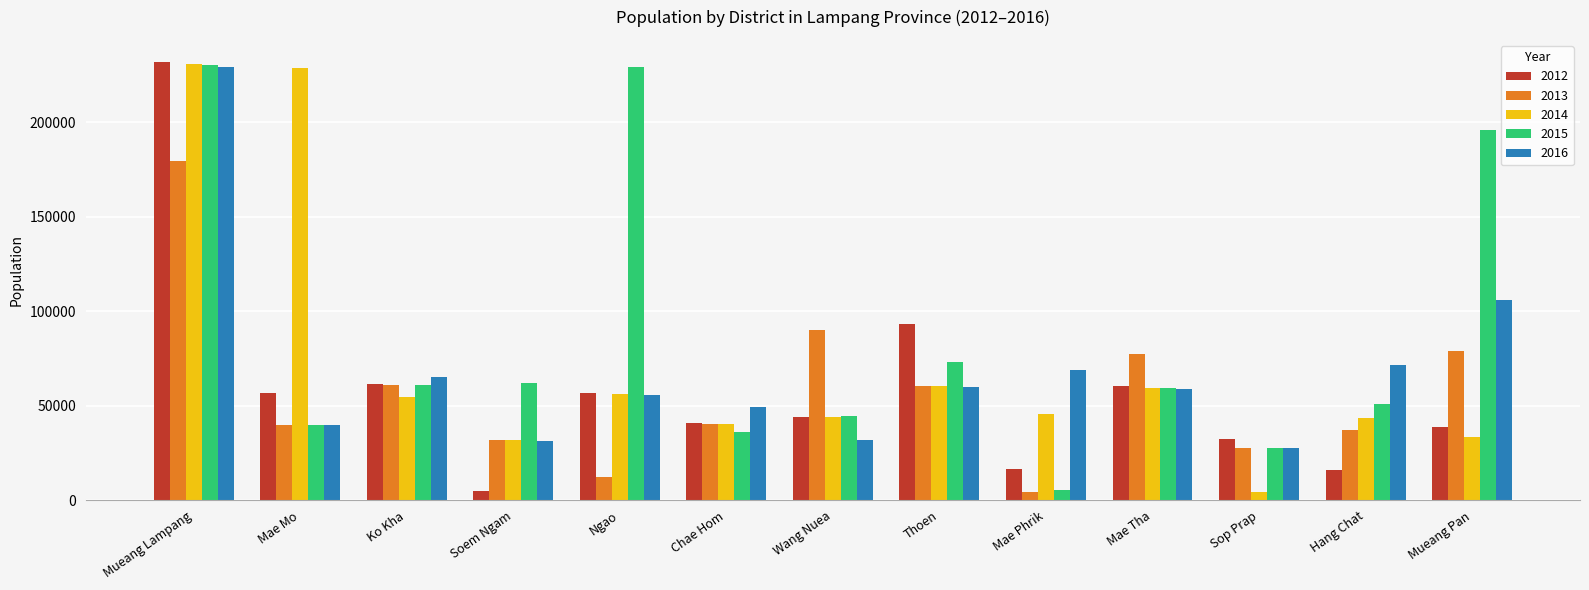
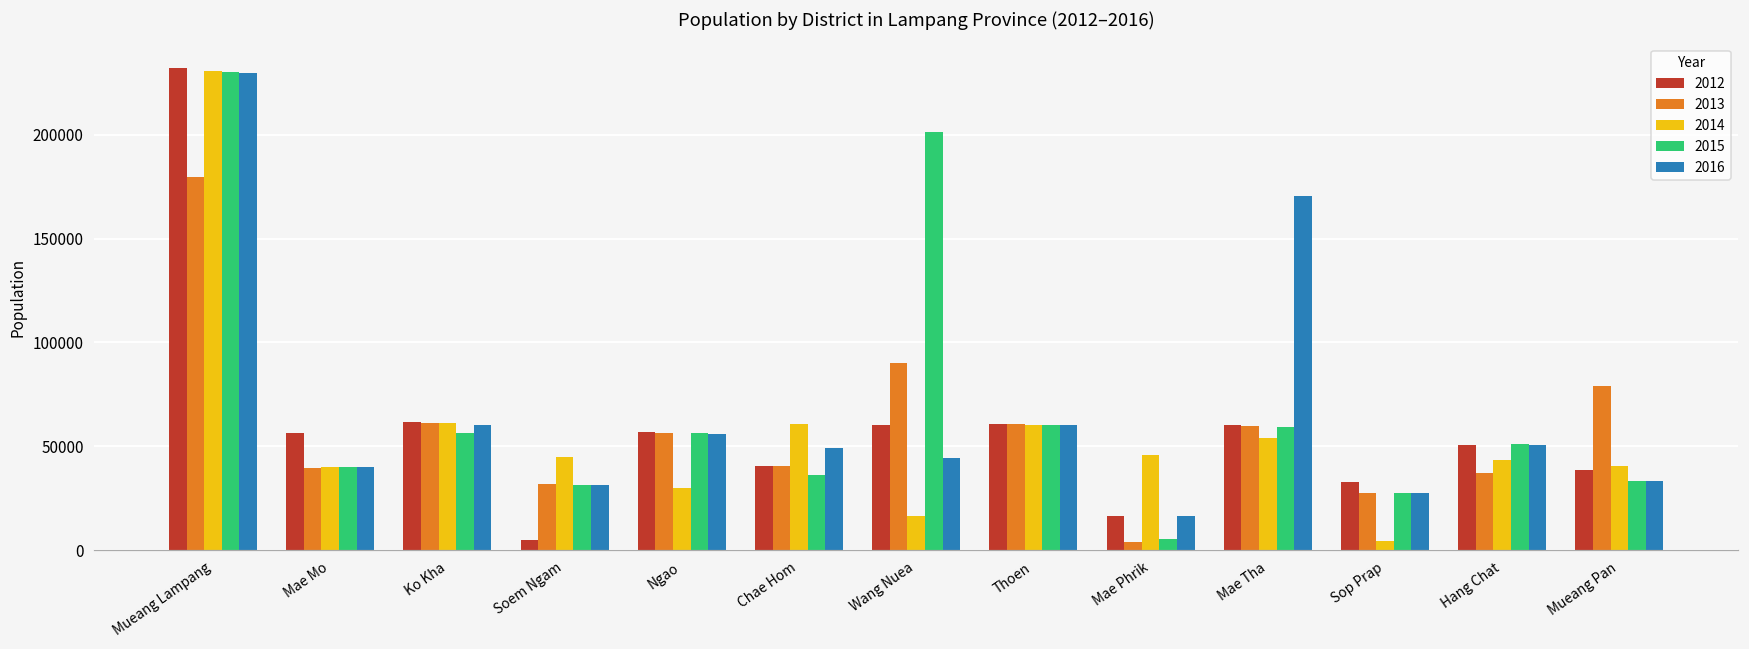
2014, Mae Mo: 229000 -> 40000
2014, Ko Kha: 54000 -> 61000
2015, Ko Kha: 61000 -> 57000
2016, Ko Kha: 65000 -> 61000
2014, Soem Ngam: 32000 -> 45000
2015, Soem Ngam: 62000 -> 32000
2013, Ngao: 12000 -> 57000
2014, Ngao: 56000 -> 30000
2015, Ngao: 229000 -> 56000
2014, Chae Hom: 40000 -> 61000
2012, Wang Nuea: 44000 -> 60000
2014, Wang Nuea: 44000 -> 16000
2015, Wang Nuea: 45000 -> 201000
2016, Wang Nuea: 32000 -> 45000
2012, Thoen: 93000 -> 61000
2015, Thoen: 73000 -> 60000
2016, Mae Phrik: 69000 -> 16000
2013, Mae Tha: 77000 -> 60000
2014, Mae Tha: 60000 -> 54000
2016, Mae Tha: 59000 -> 171000
2012, Hang Chat: 16000 -> 50000
2016, Hang Chat: 72000 -> 51000
2014, Mueang Pan: 34000 -> 41000
2015, Mueang Pan: 196000 -> 33000
2016, Mueang Pan: 106000 -> 33000
